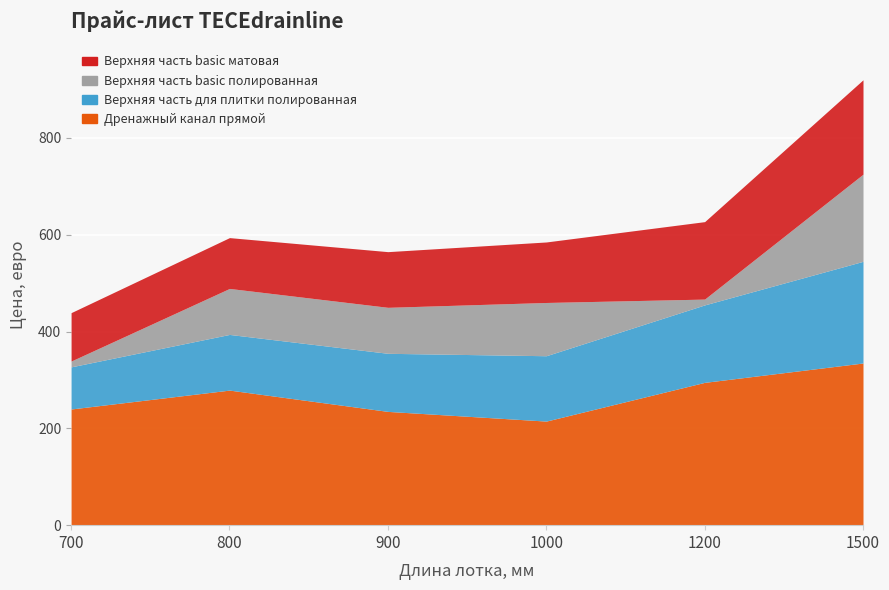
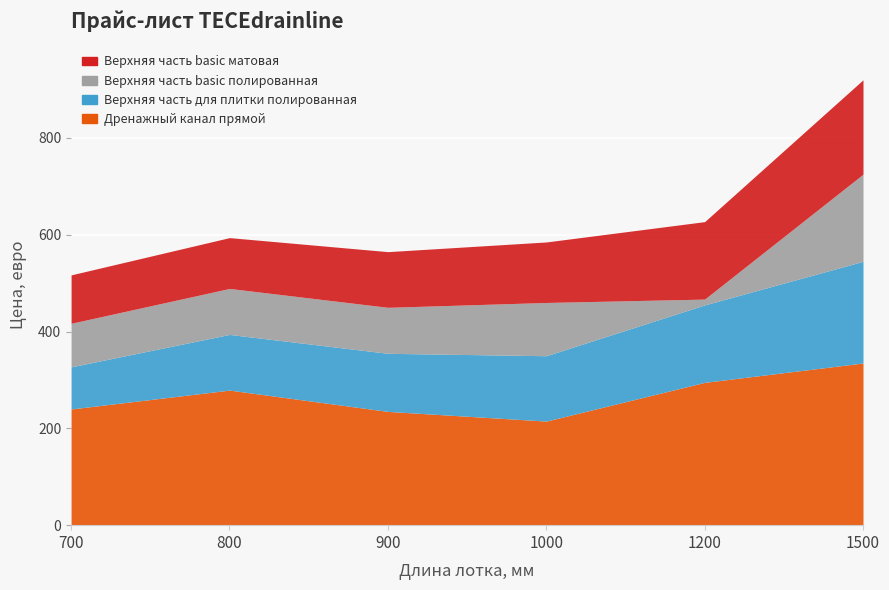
Верхняя часть basic полированная, 700: 10 -> 90
